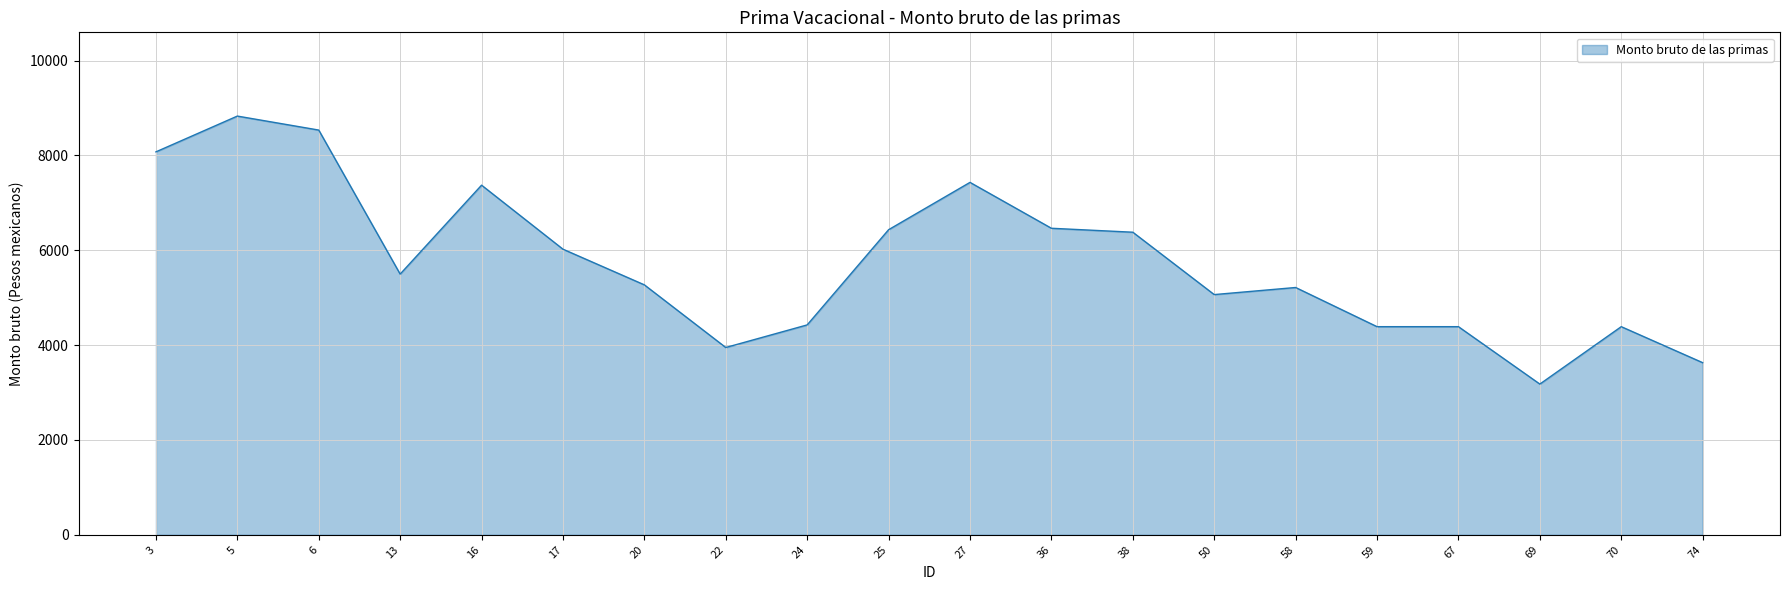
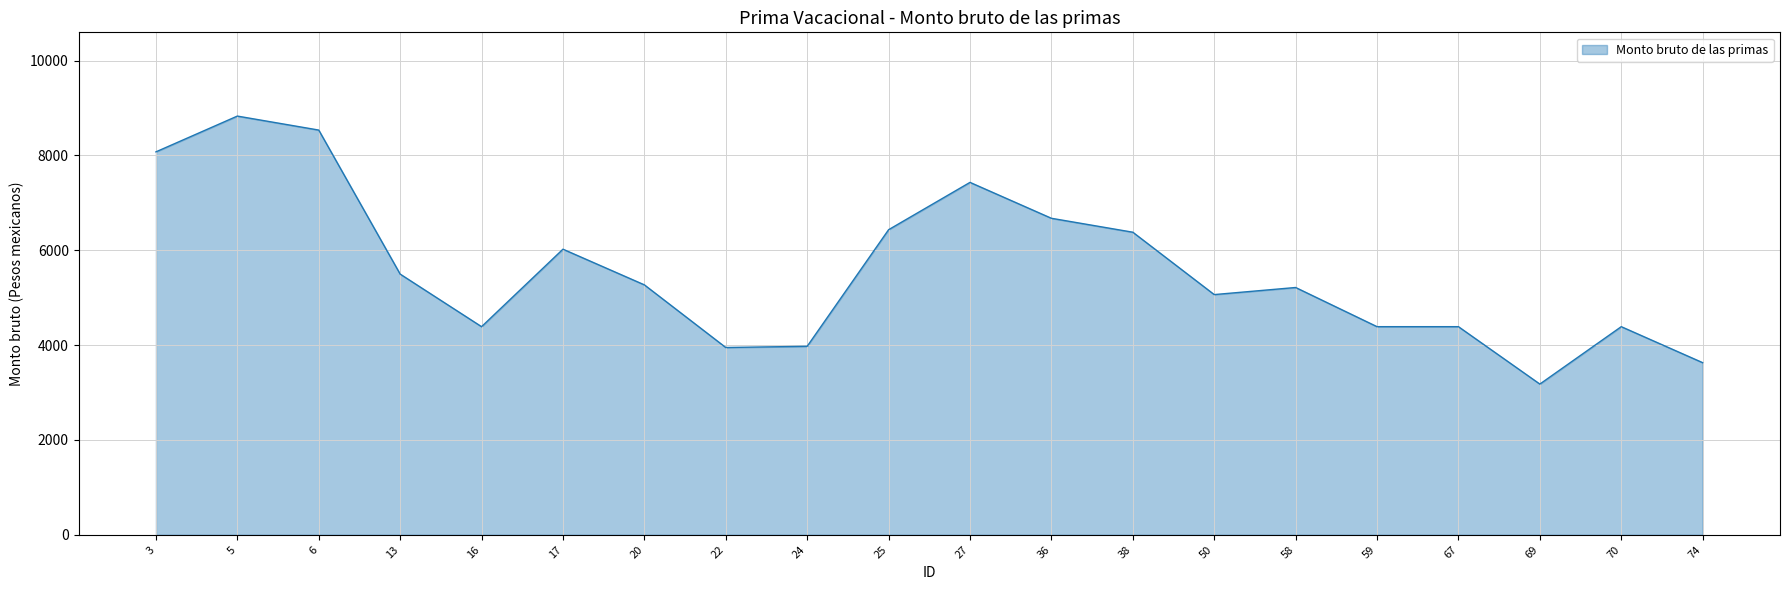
16: 7400 -> 4400
24: 4400 -> 4000
36: 6500 -> 6700
